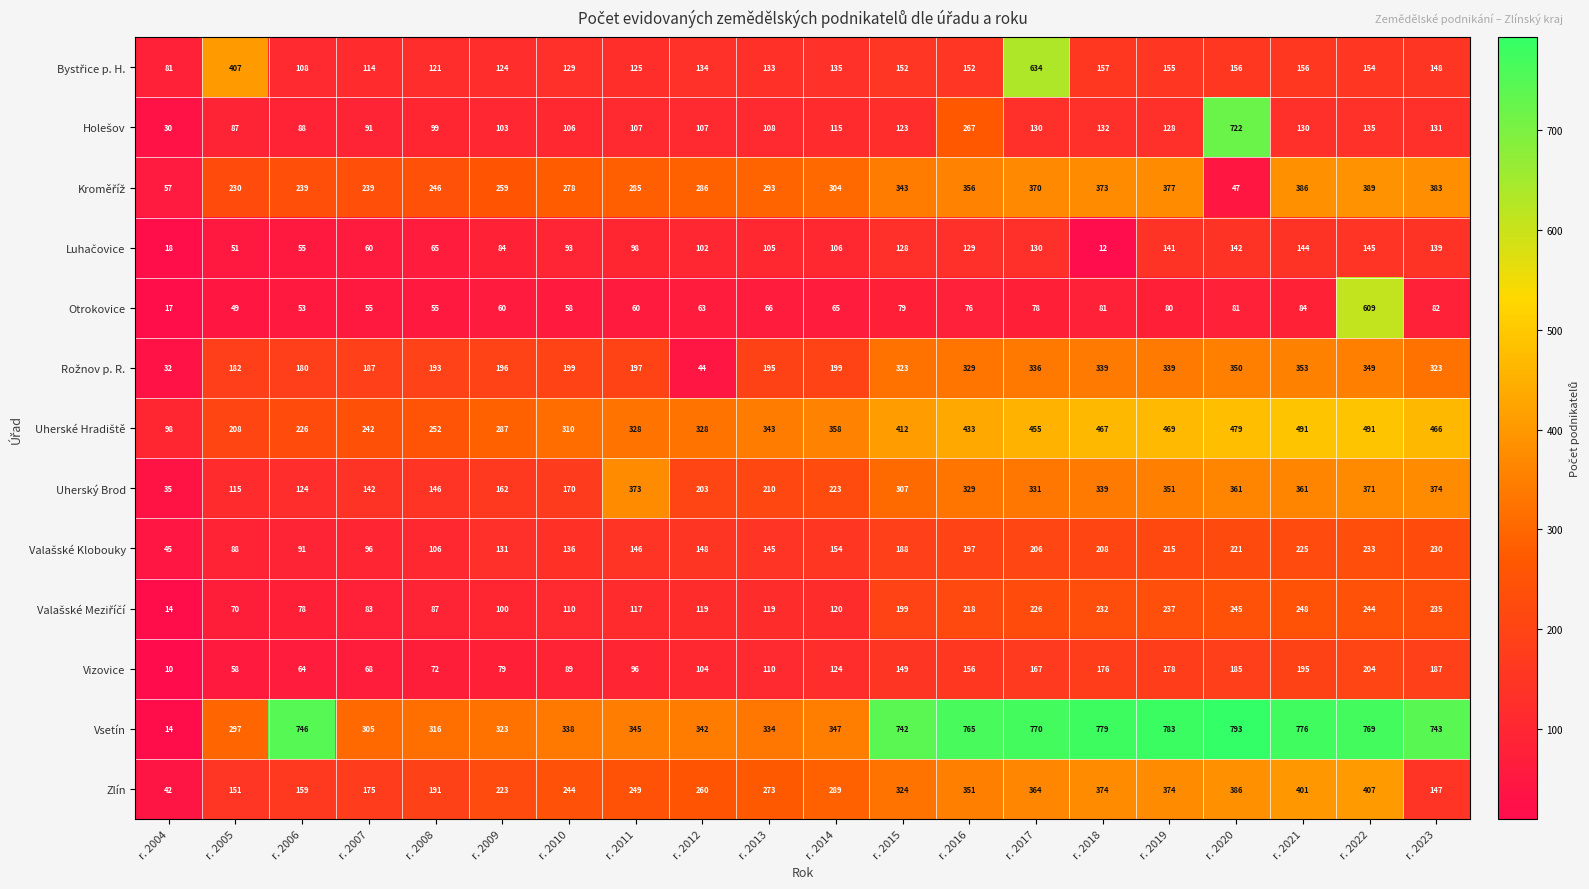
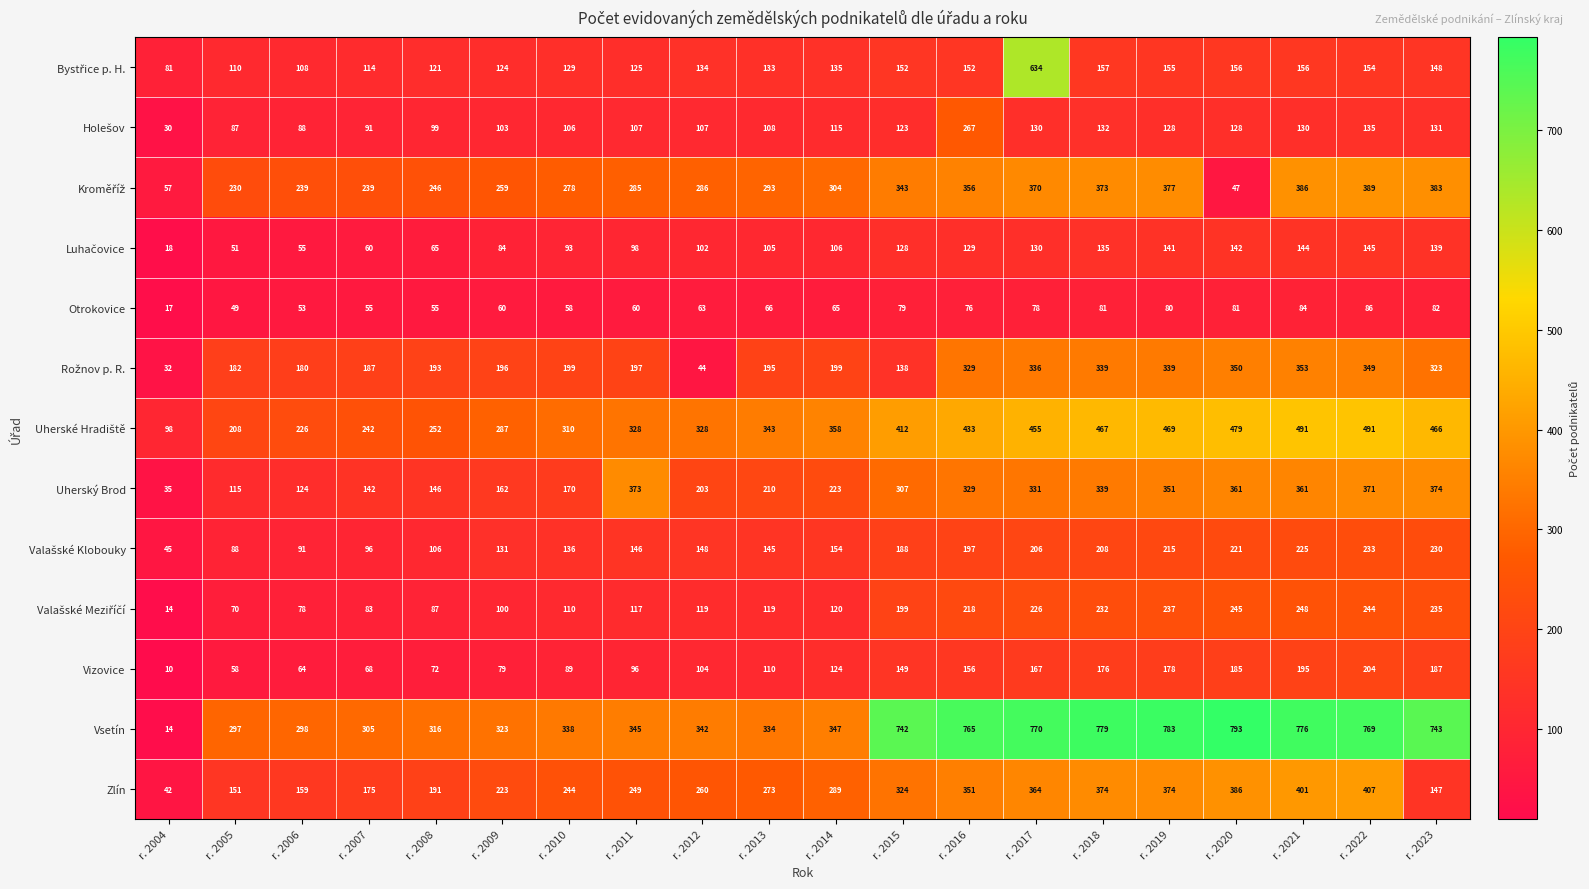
Bystřice p. H., r. 2005: 407 -> 110
Holešov, r. 2020: 722 -> 128
Luhačovice, r. 2018: 12 -> 135
Otrokovice, r. 2022: 609 -> 86
Rožnov p. R., r. 2015: 323 -> 138
Vsetín, r. 2006: 746 -> 298
